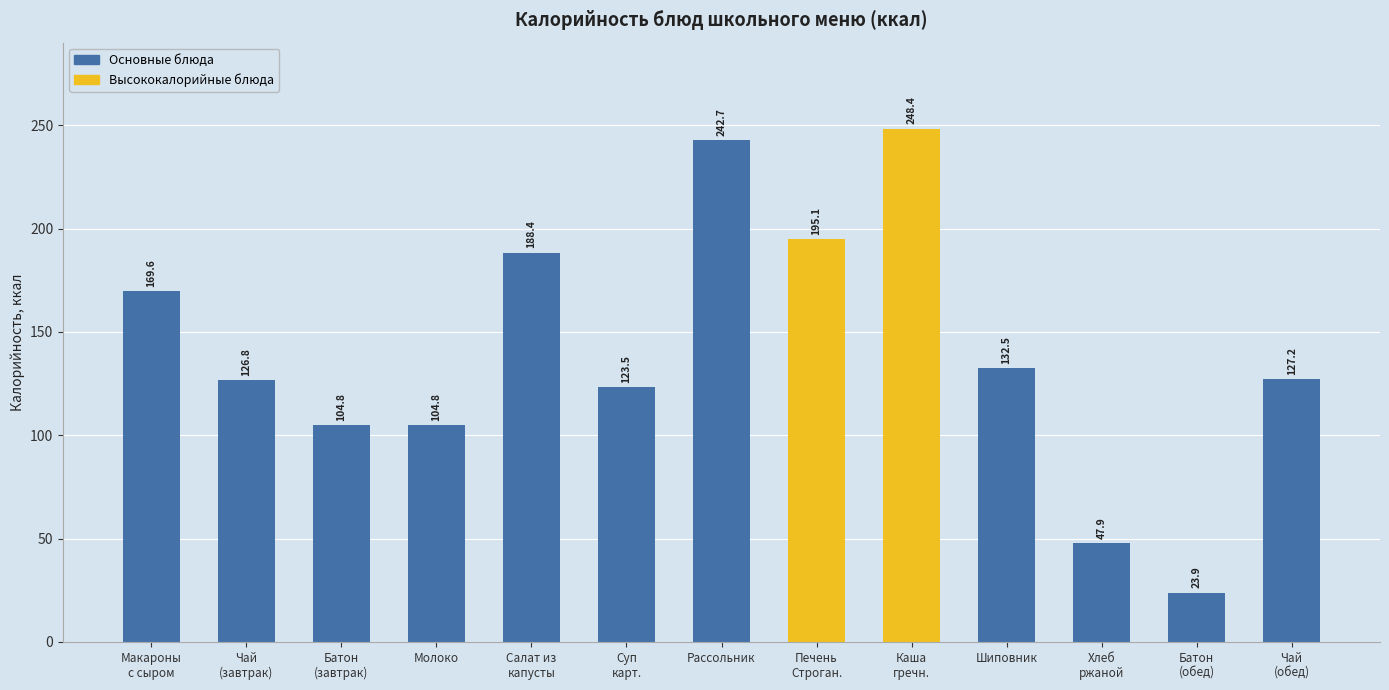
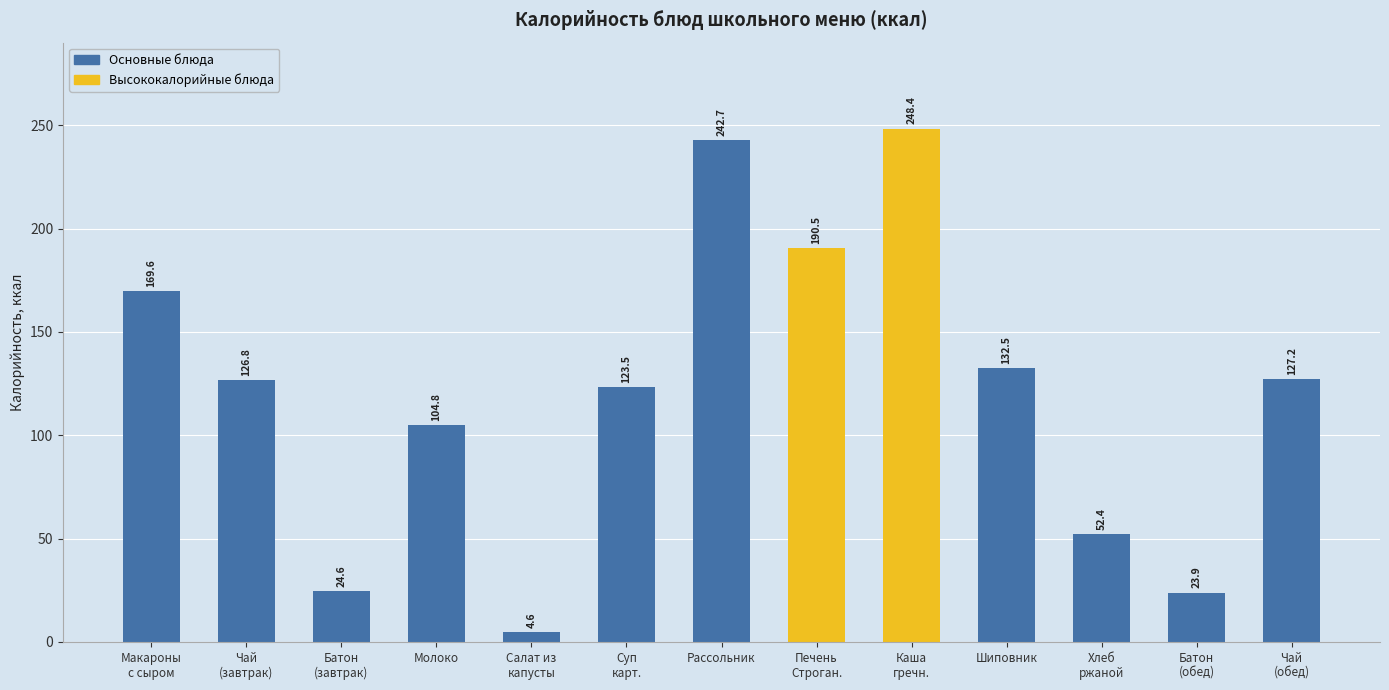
Батон (завтрак): 104.8 -> 24.6
Салат из капусты: 188.4 -> 4.6
Печень Строган.: 195.1 -> 190.5
Хлеб ржаной: 47.9 -> 52.4
